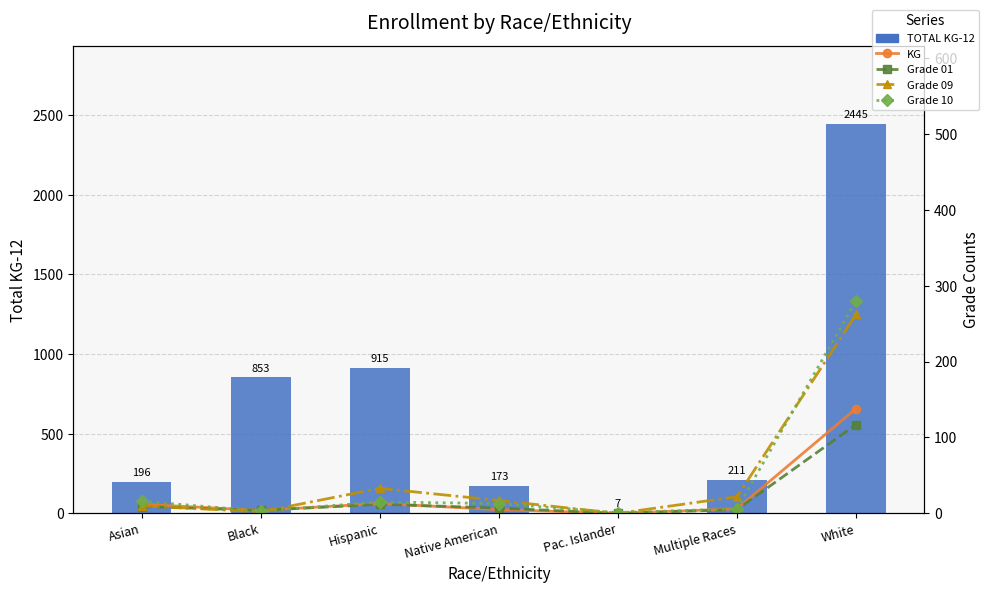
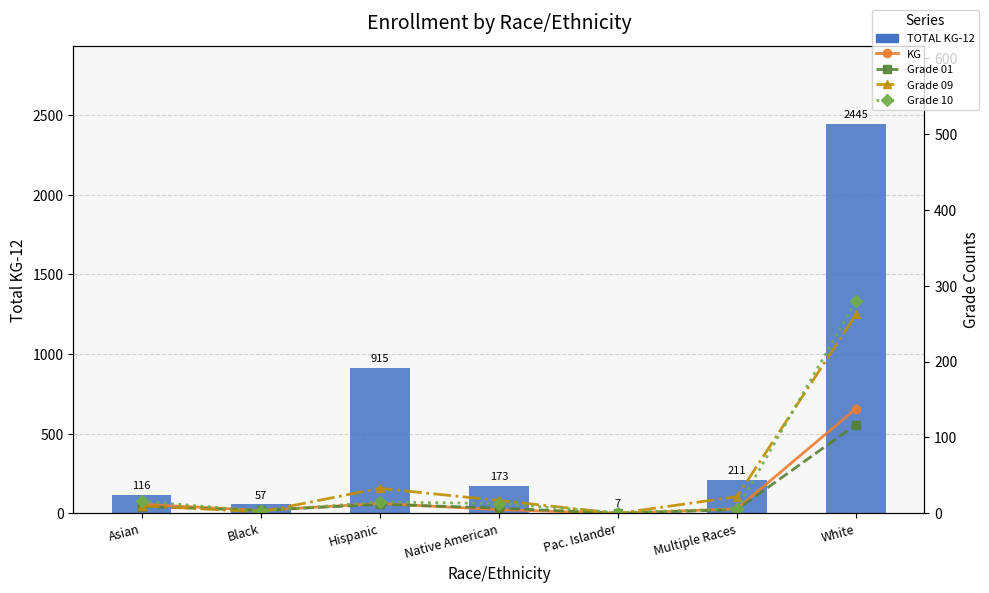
TOTAL KG-12, Asian: 196 -> 116
TOTAL KG-12, Black: 853 -> 57
